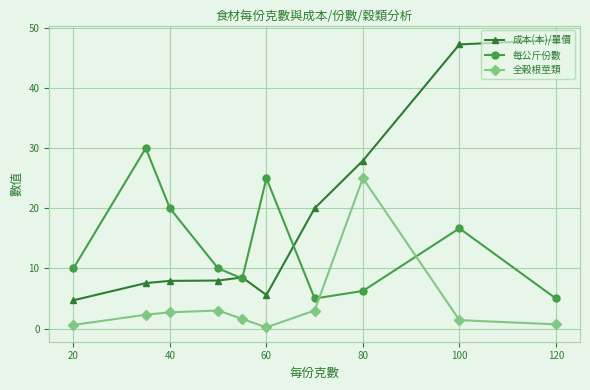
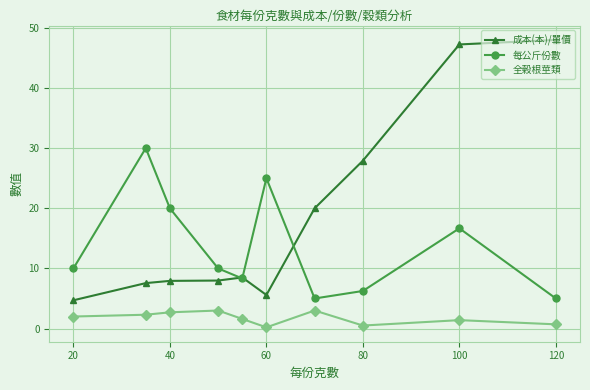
全榖根莖類, 20: 1 -> 2
全榖根莖類, 80: 25 -> 1
